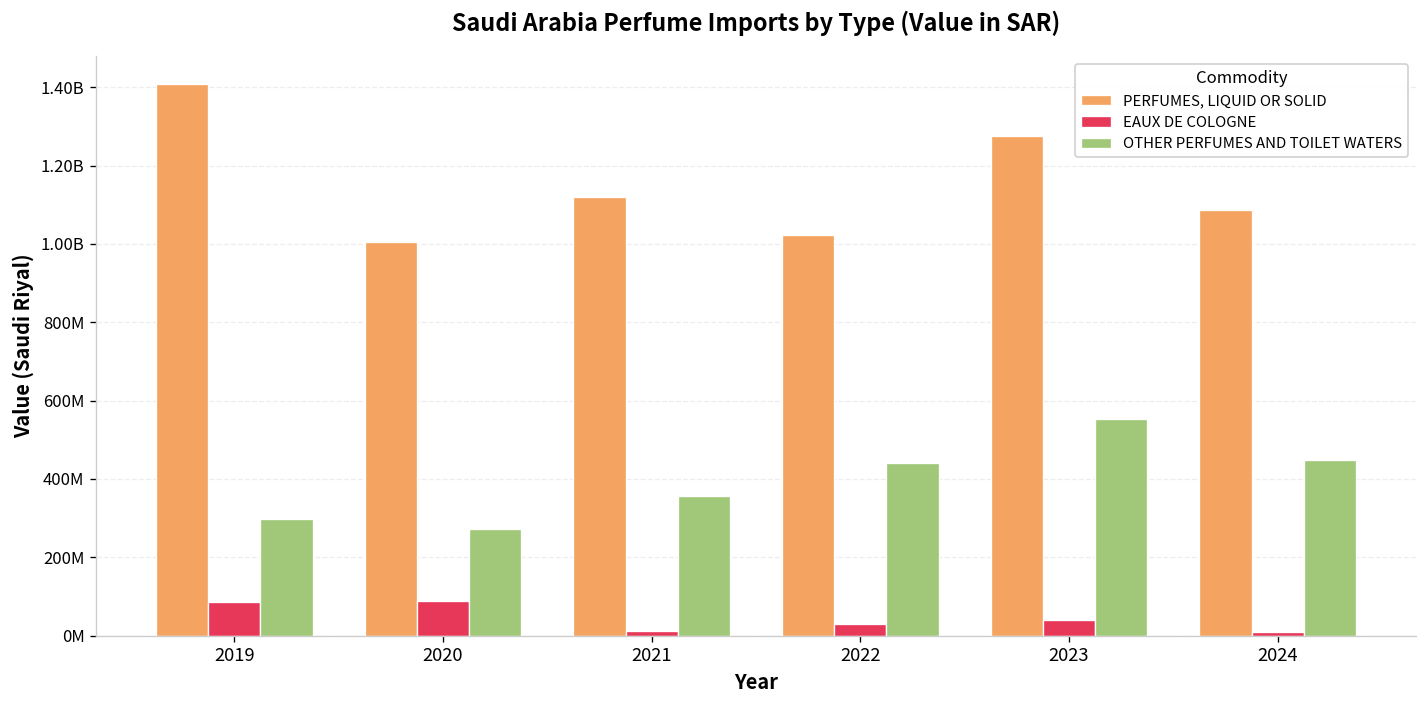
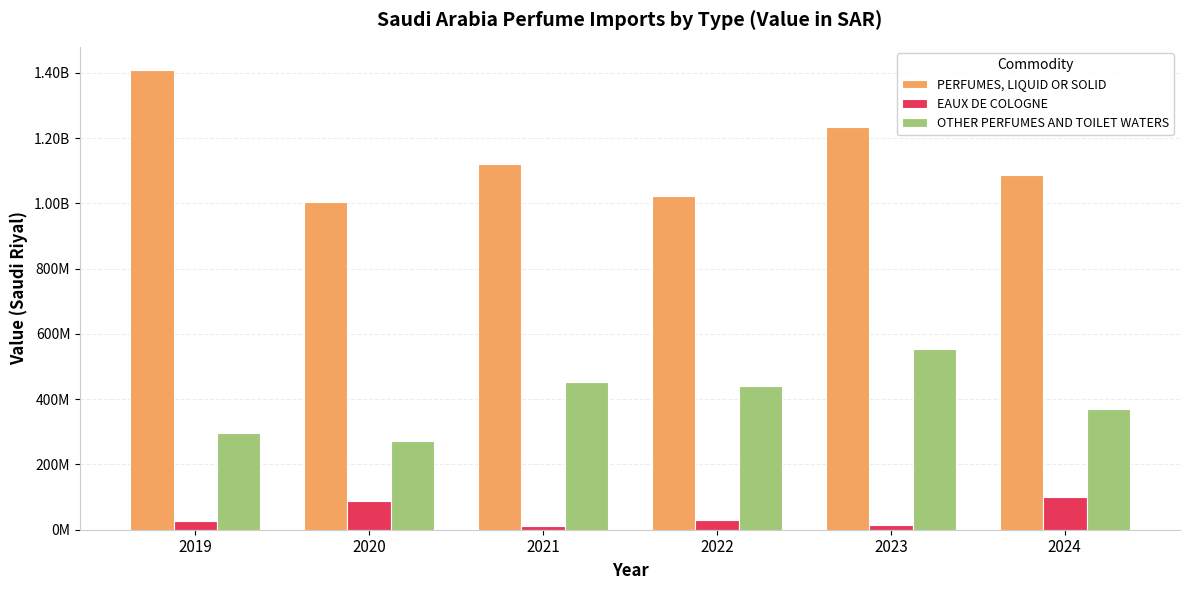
EAUX DE COLOGNE, 2019: 80000000 -> 30000000
OTHER PERFUMES AND TOILET WATERS, 2021: 360000000 -> 450000000
PERFUMES, LIQUID OR SOLID, 2023: 1280000000 -> 1230000000
EAUX DE COLOGNE, 2023: 40000000 -> 10000000
EAUX DE COLOGNE, 2024: 10000000 -> 100000000
OTHER PERFUMES AND TOILET WATERS, 2024: 450000000 -> 370000000
